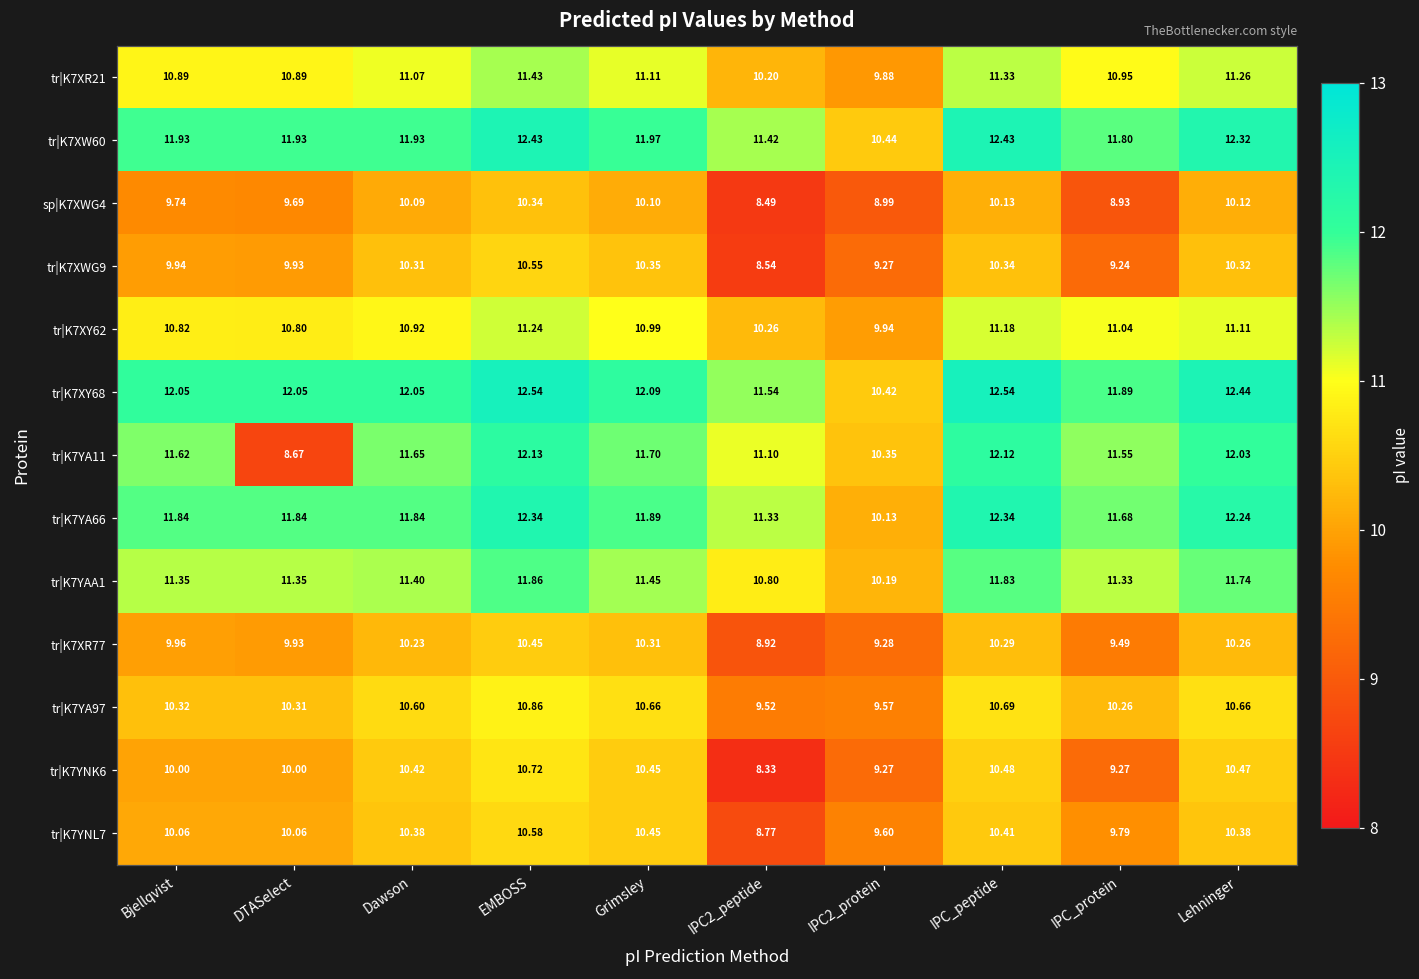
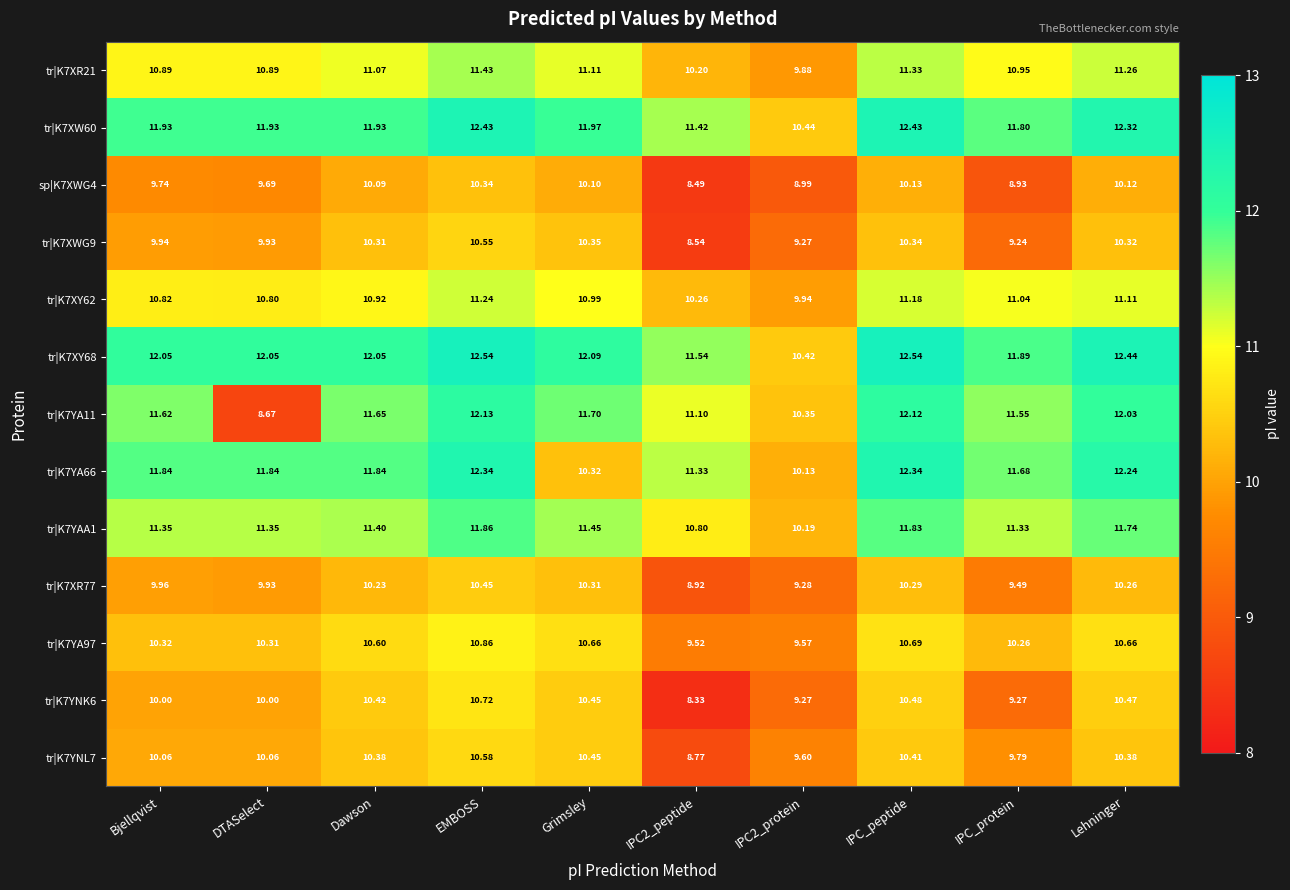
tr|K7YA66, Grimsley: 11.89 -> 10.32
